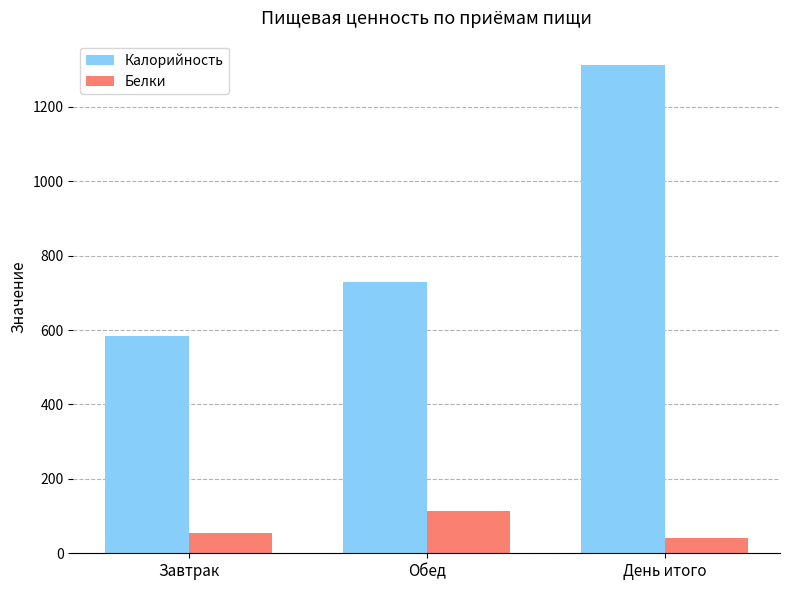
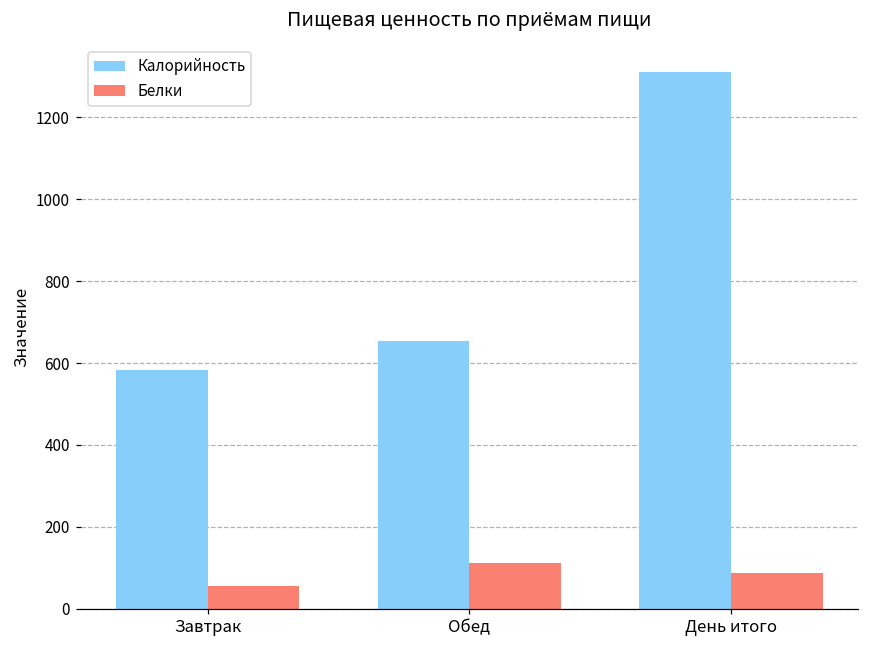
Калорийность, Обед: 730 -> 650
Белки, День итого: 40 -> 90
